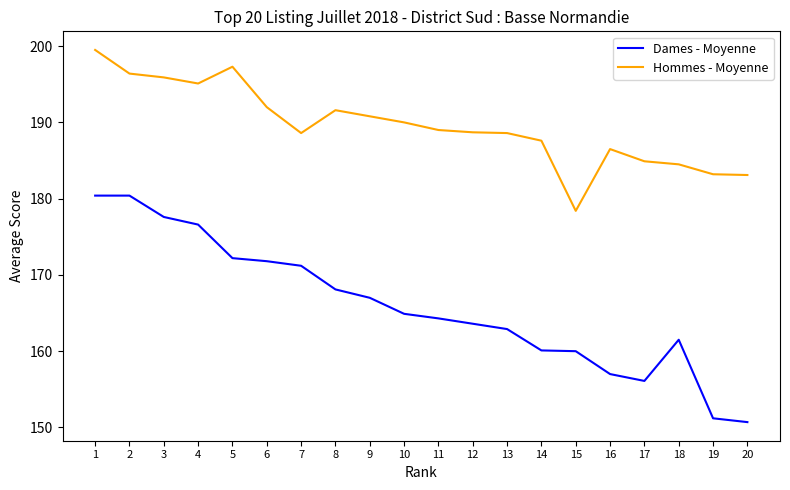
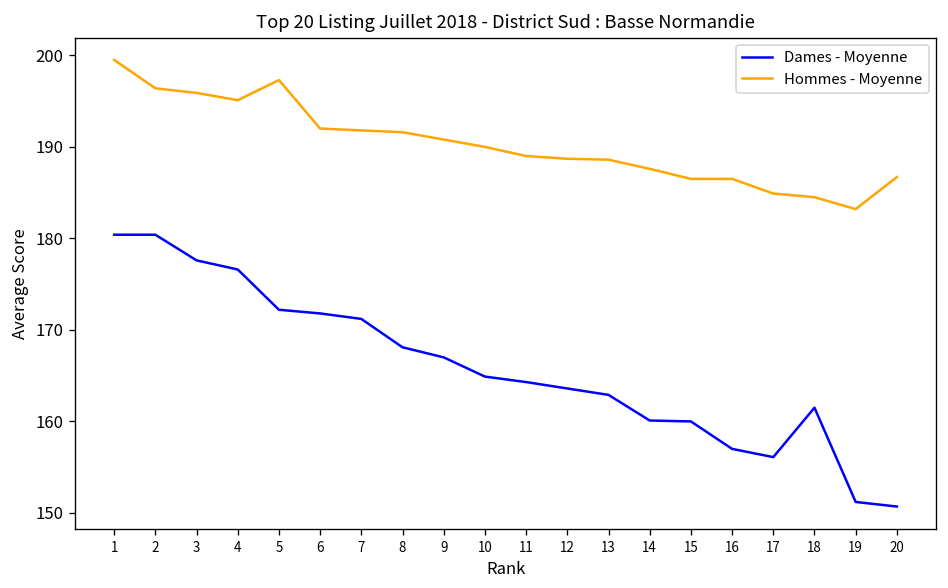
Hommes - Moyenne, 7: 189 -> 192
Hommes - Moyenne, 15: 178 -> 187
Hommes - Moyenne, 20: 183 -> 187
